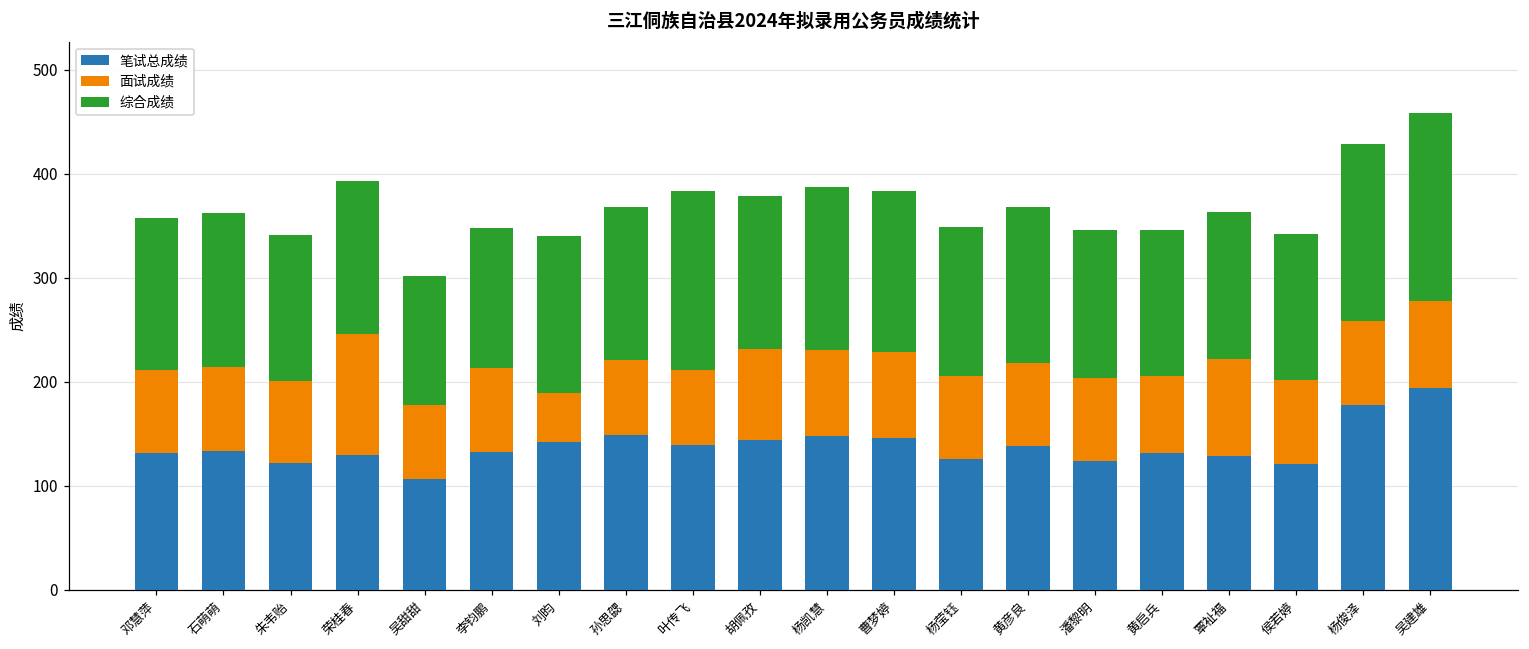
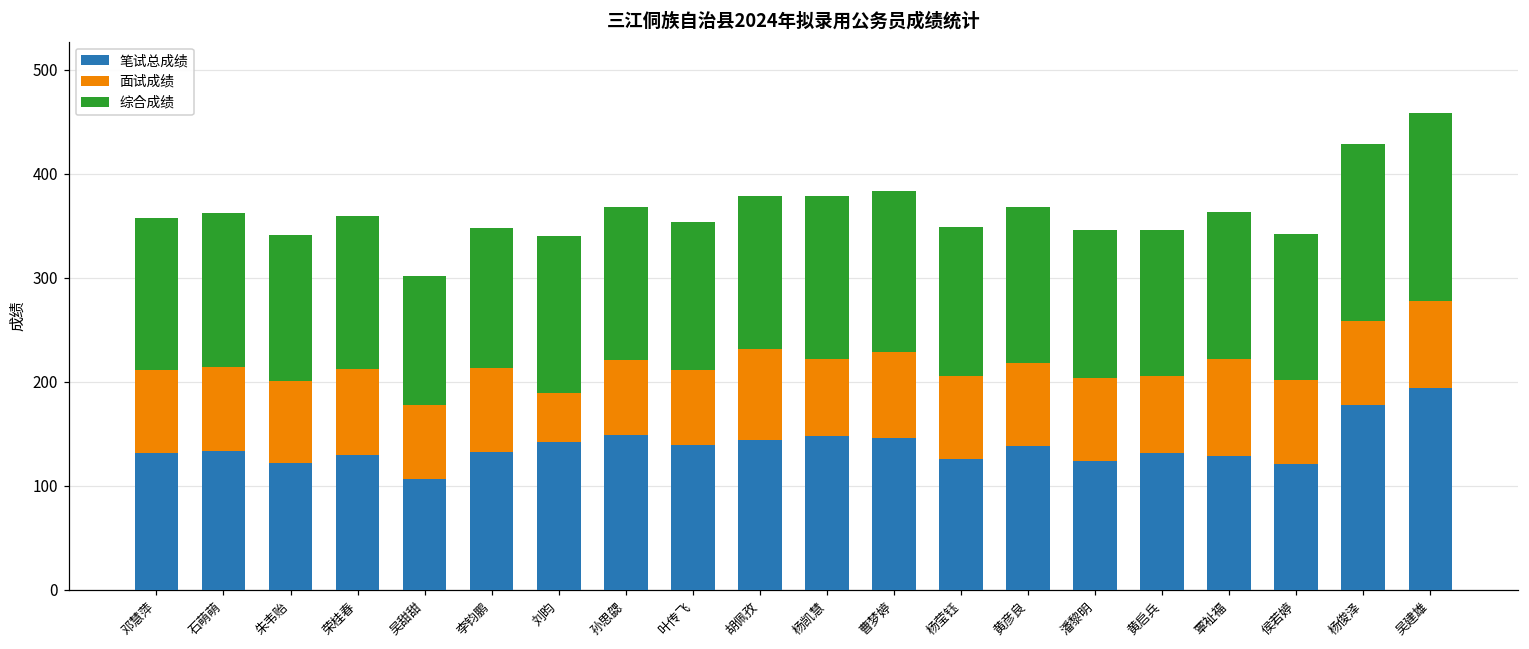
面试成绩, 荣桂春: 120 -> 80
综合成绩, 叶传飞: 170 -> 140
面试成绩, 杨凯慧: 80 -> 70
